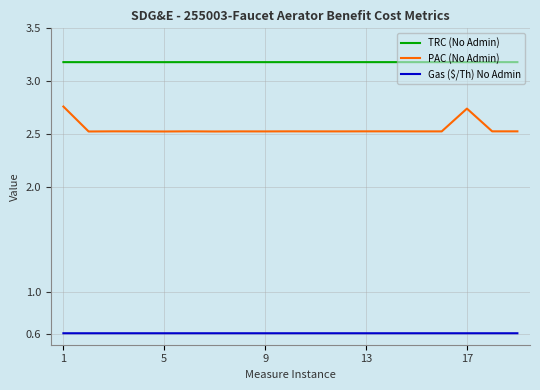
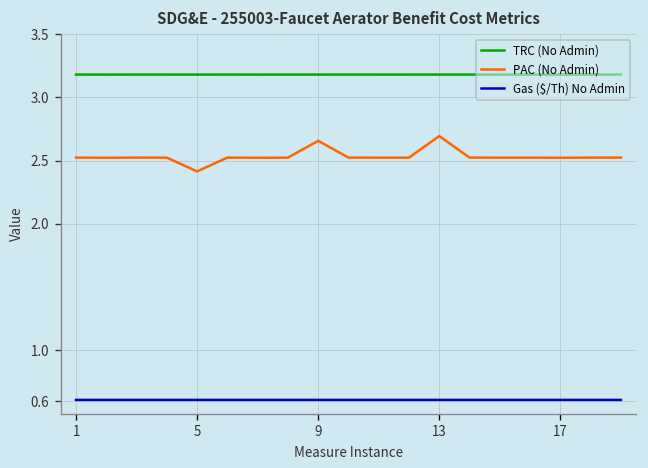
PAC (No Admin), 1: 2.76 -> 2.52
PAC (No Admin), 5: 2.52 -> 2.41
PAC (No Admin), 9: 2.52 -> 2.66
PAC (No Admin), 13: 2.52 -> 2.69
PAC (No Admin), 17: 2.74 -> 2.52
